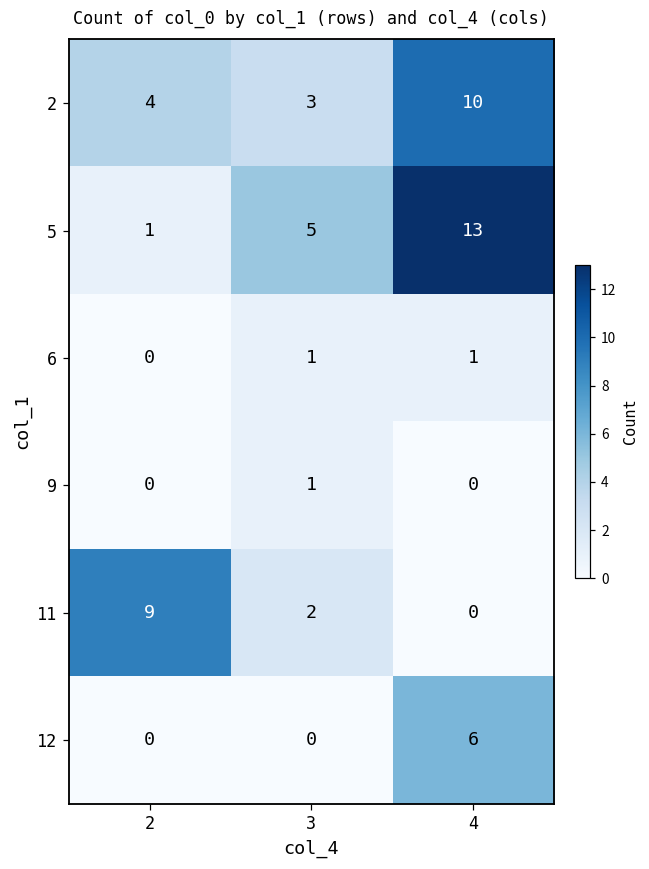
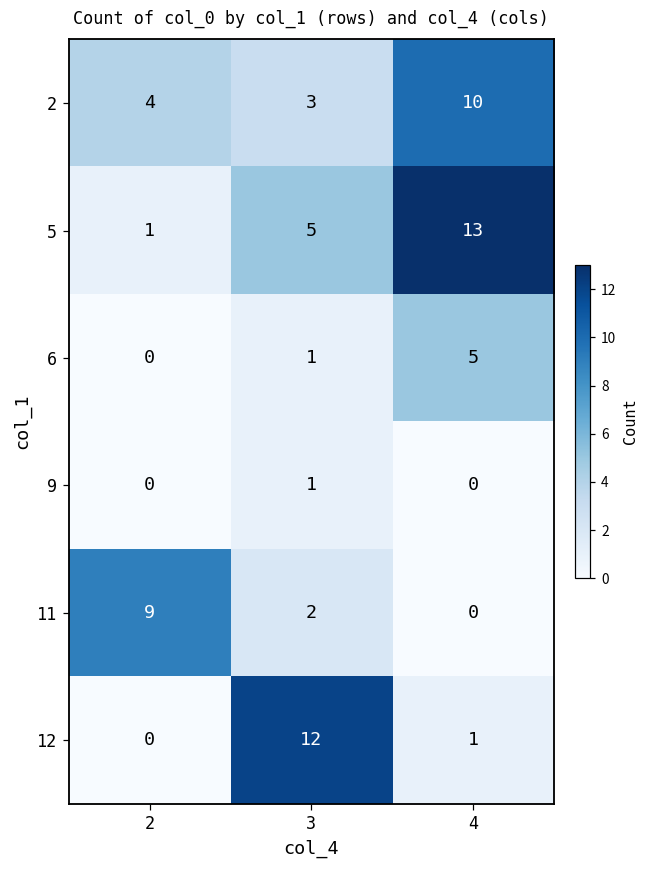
6, 4: 1 -> 5
12, 3: 0 -> 12
12, 4: 6 -> 1
